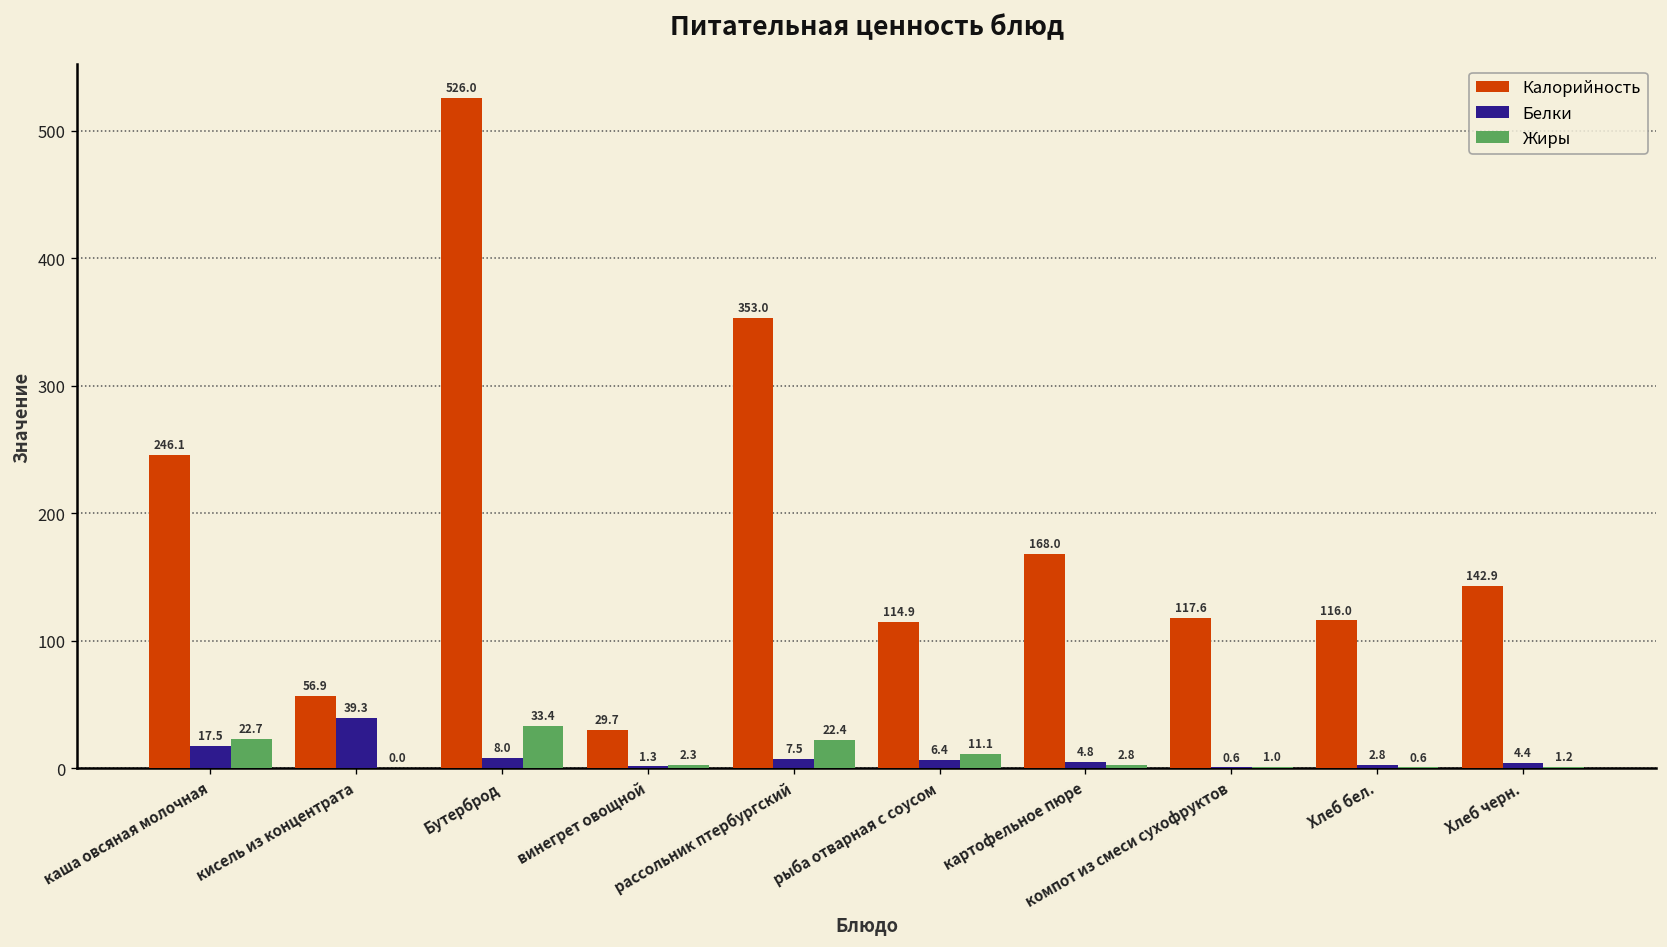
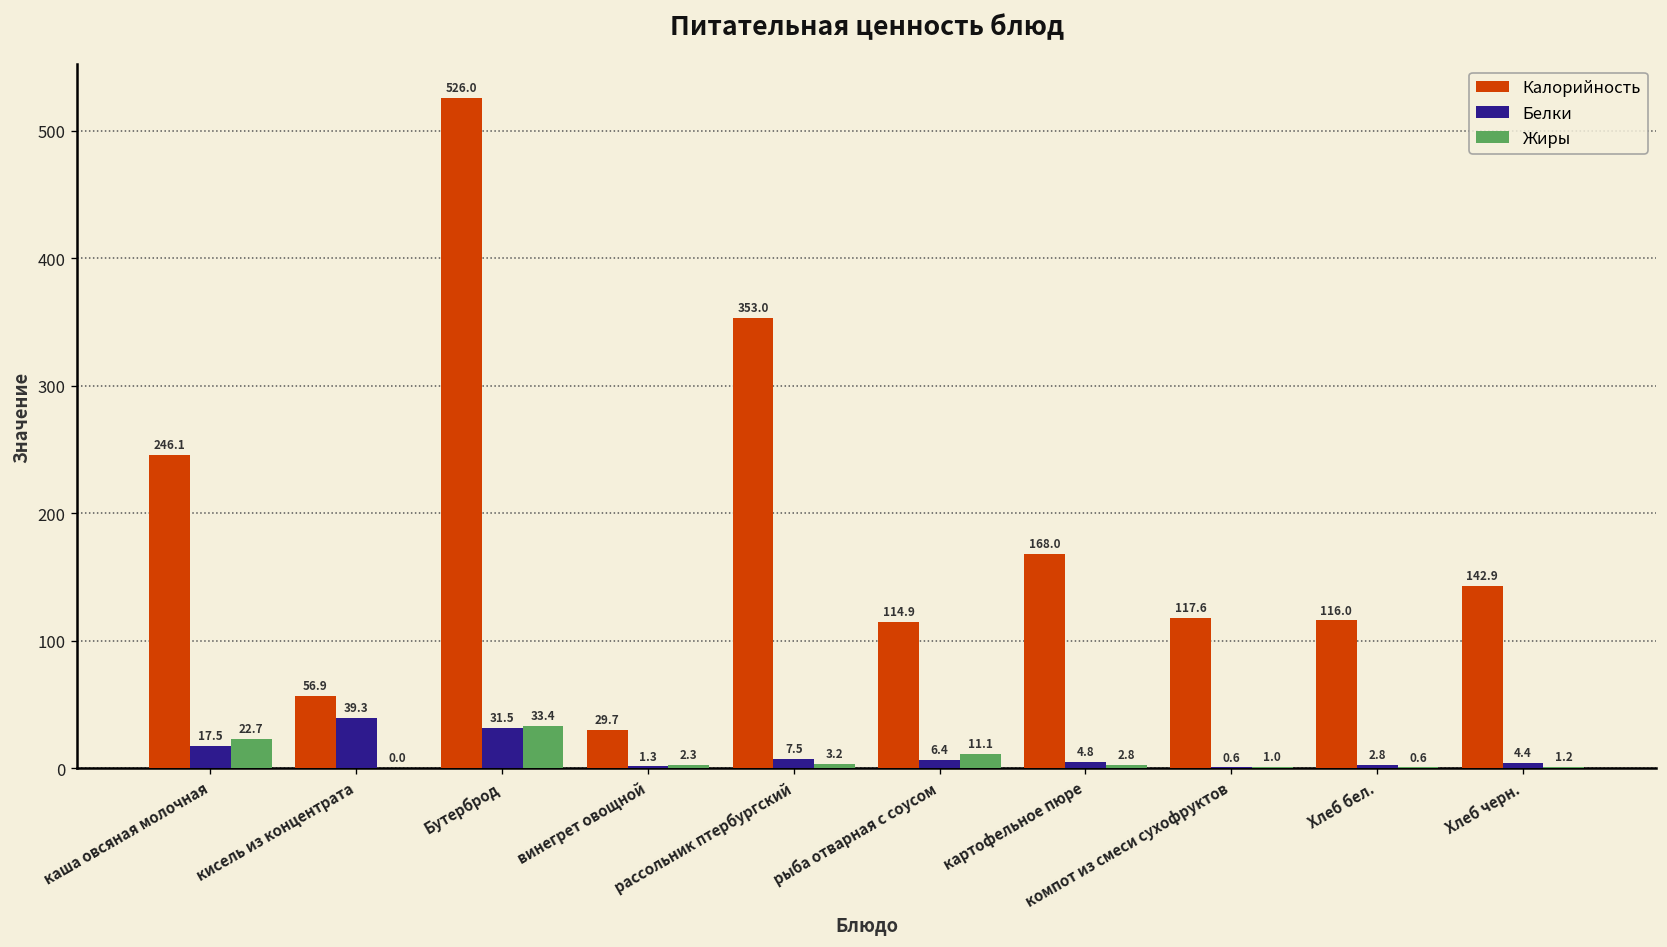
Белки, Бутерброд: 8.0 -> 31.5
Жиры, рассольник птербургский: 22.4 -> 3.2
